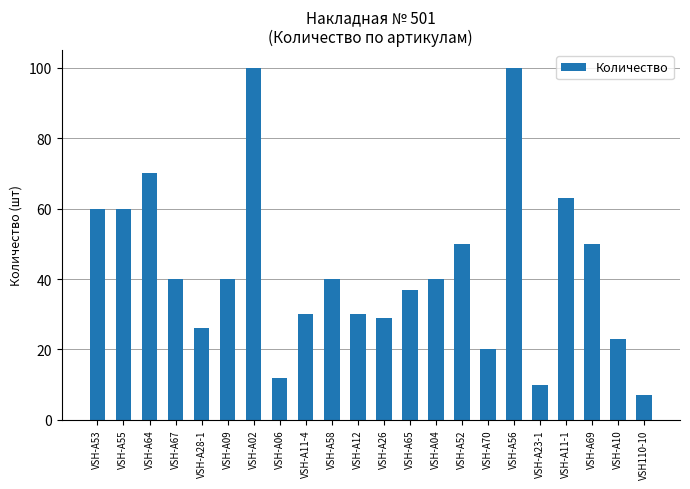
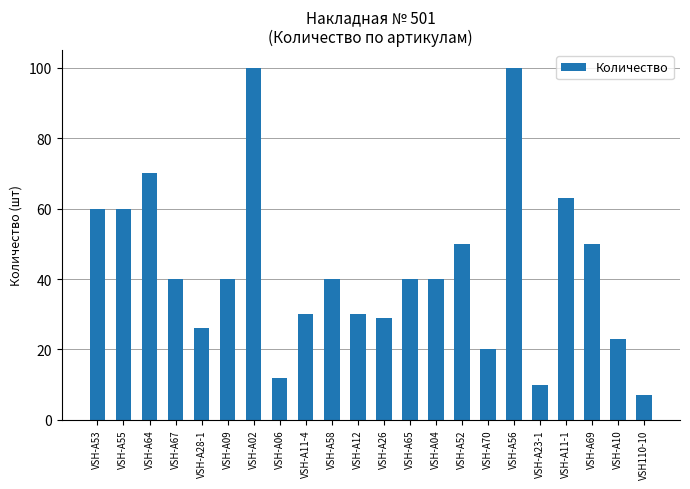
VSH-A65: 37 -> 40
